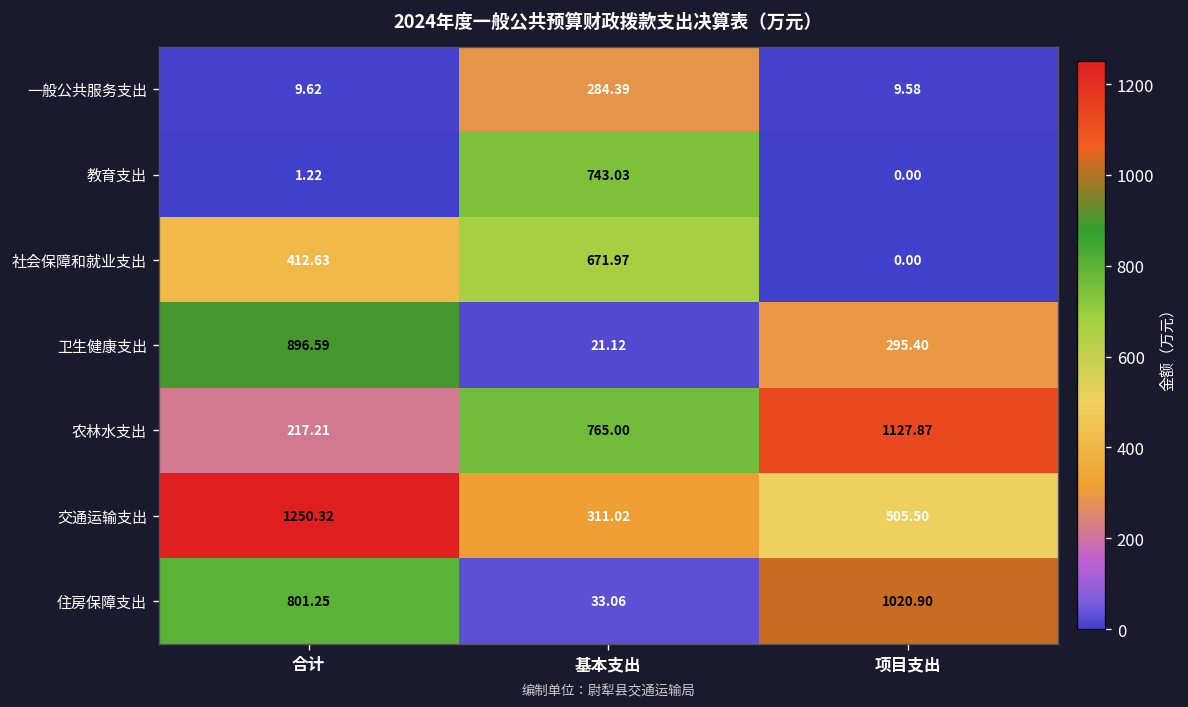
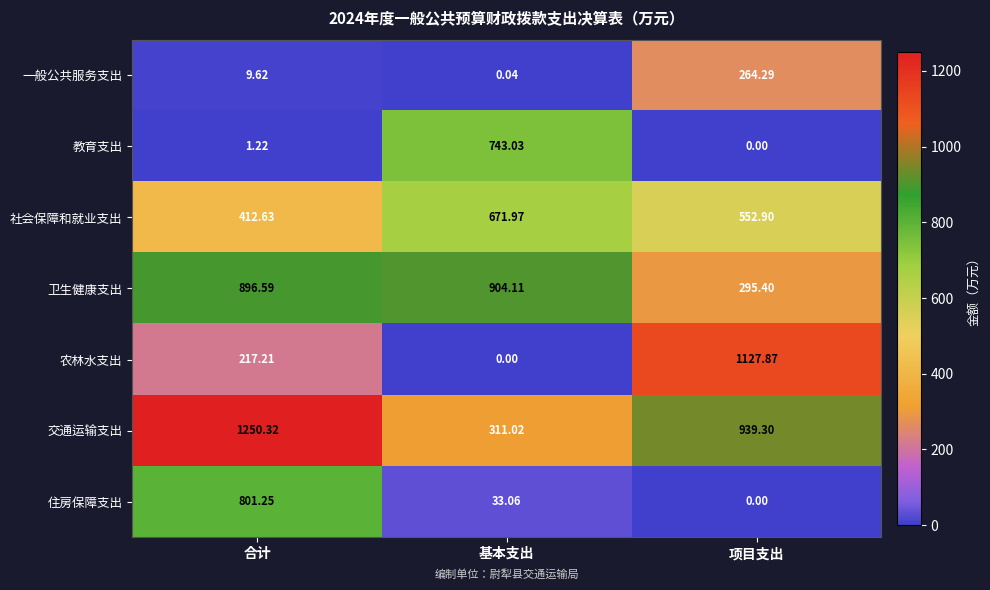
一般公共服务支出, 基本支出: 284.39 -> 0.04
一般公共服务支出, 项目支出: 9.58 -> 264.29
社会保障和就业支出, 项目支出: 0.00 -> 552.90
卫生健康支出, 基本支出: 21.12 -> 904.11
农林水支出, 基本支出: 765.00 -> 0.00
交通运输支出, 项目支出: 505.50 -> 939.30
住房保障支出, 项目支出: 1020.90 -> 0.00
